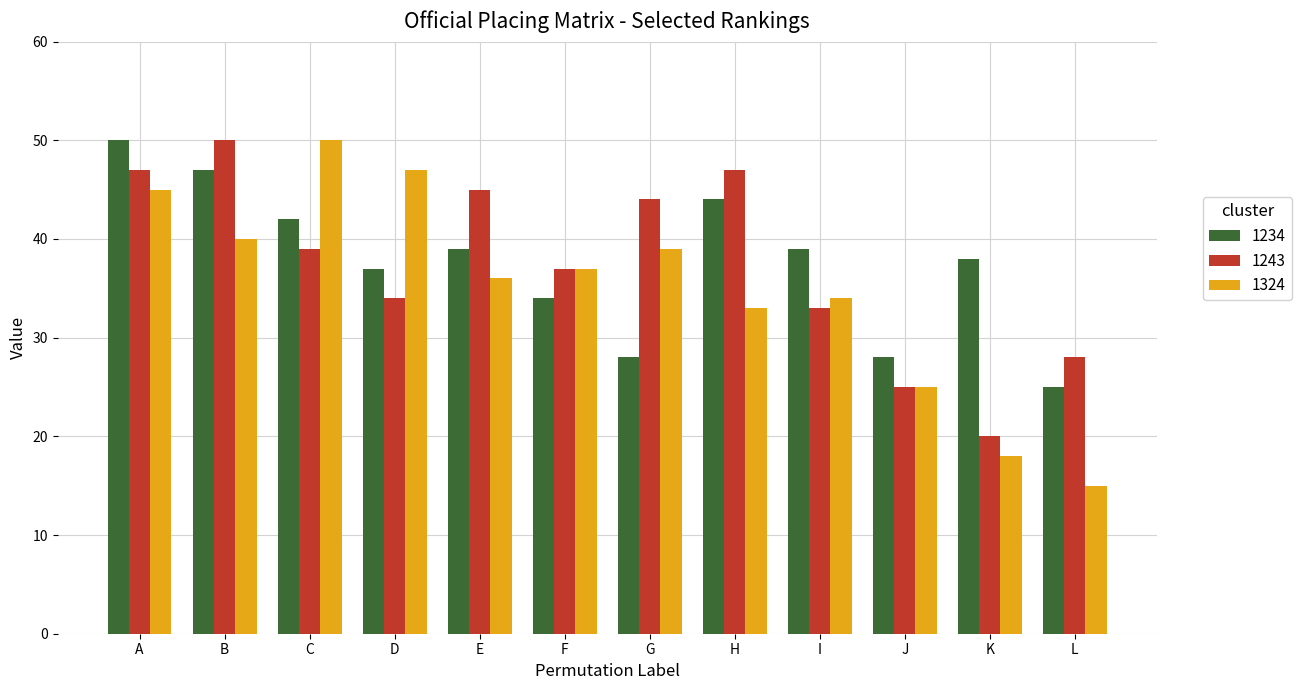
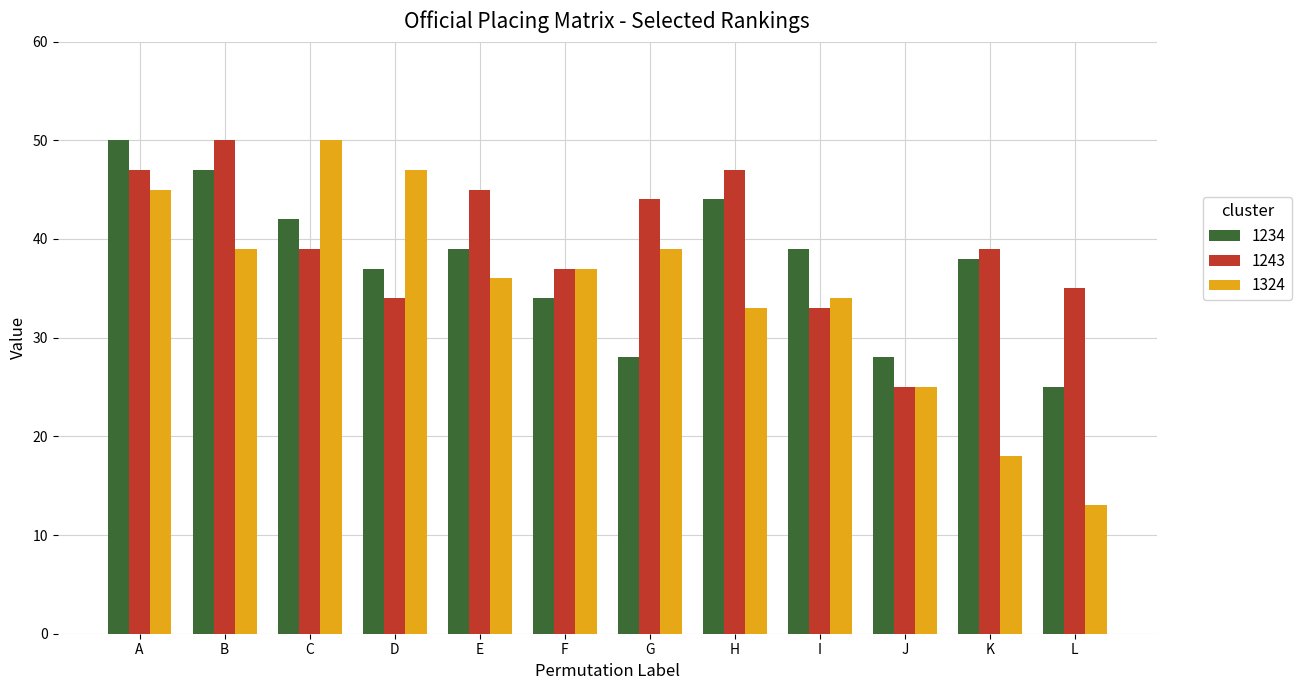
1324, B: 40 -> 39
1243, K: 20 -> 39
1243, L: 28 -> 35
1324, L: 15 -> 13
